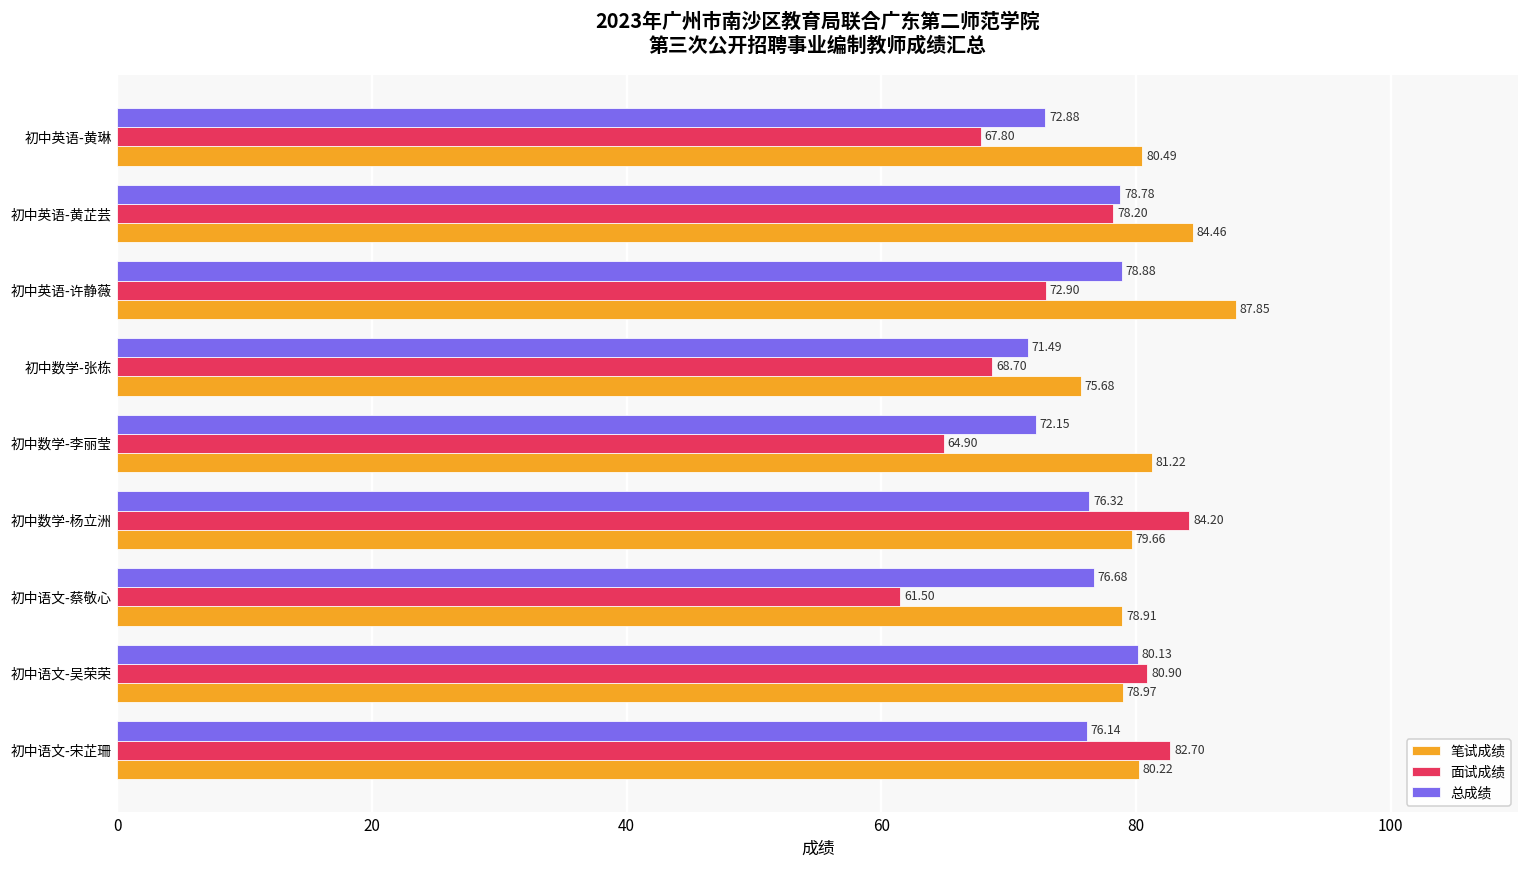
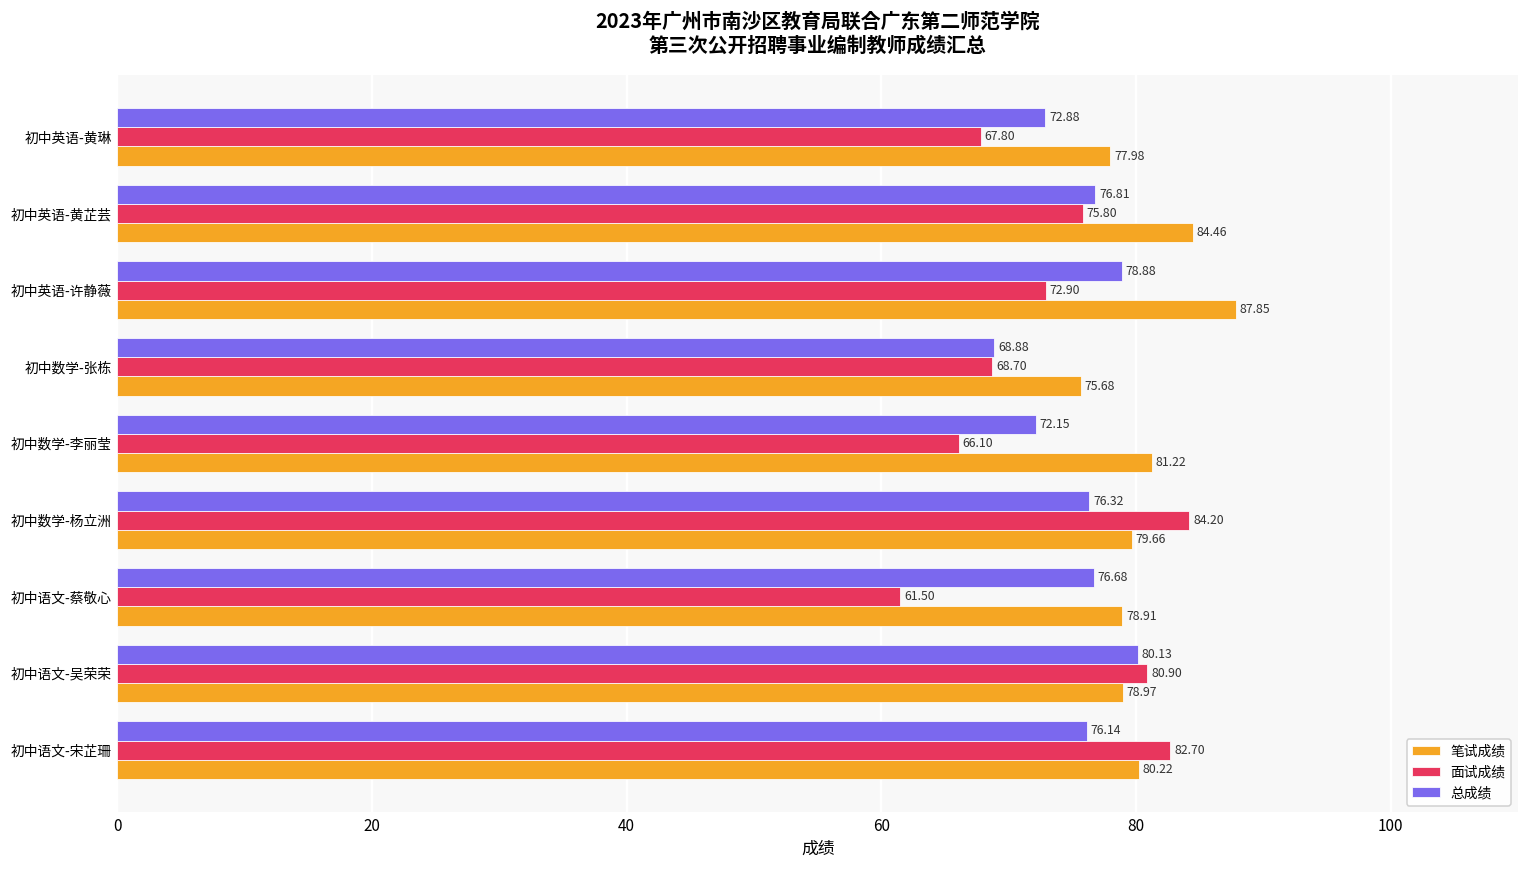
笔试成绩, 初中英语-黄琳: 80.49 -> 77.98
总成绩, 初中英语-黄芷芸: 78.78 -> 76.81
面试成绩, 初中英语-黄芷芸: 78.20 -> 75.80
总成绩, 初中数学-张栋: 71.49 -> 68.88
面试成绩, 初中数学-李丽莹: 64.90 -> 66.10
